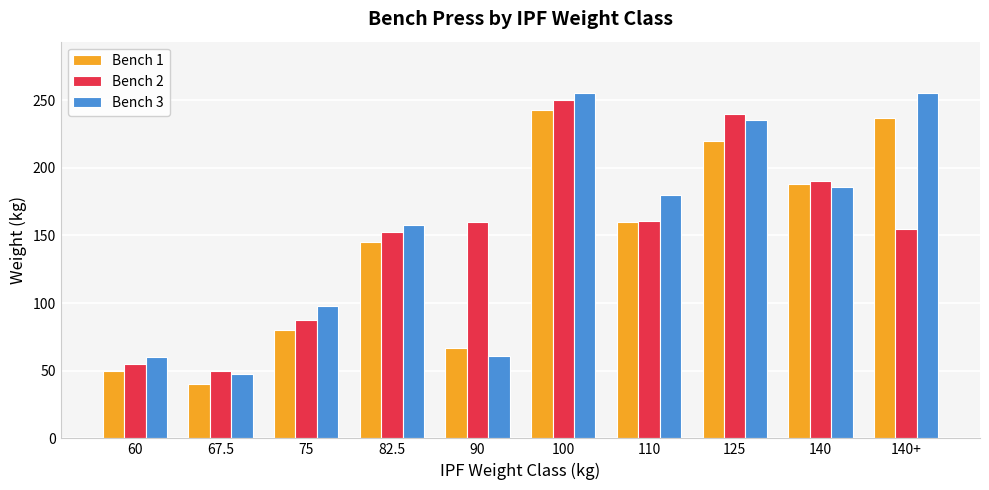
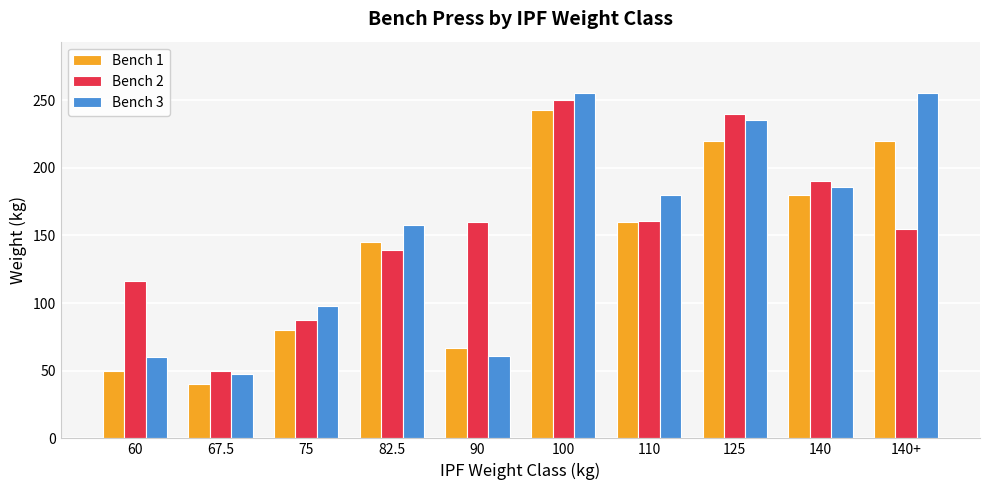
Bench 2, 60: 55 -> 116
Bench 2, 82.5: 153 -> 139
Bench 1, 140: 188 -> 180
Bench 1, 140+: 237 -> 220
